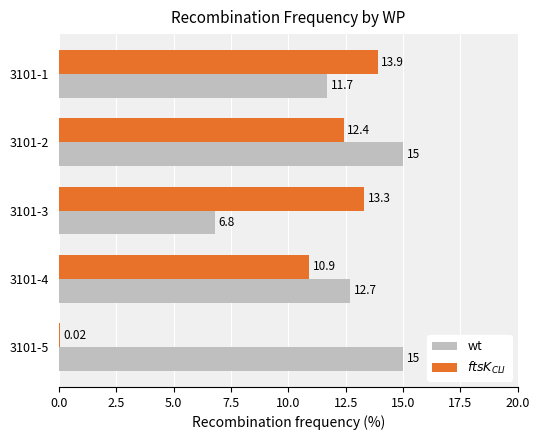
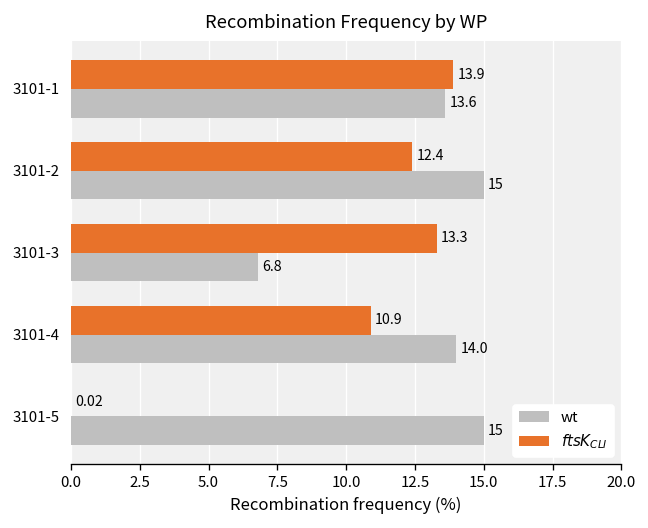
wt, 3101-1: 11.7 -> 13.6
wt, 3101-4: 12.7 -> 14.0
